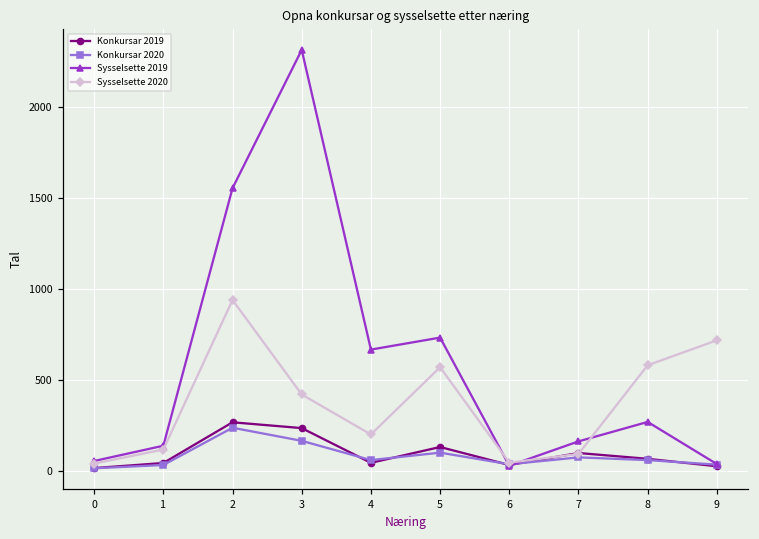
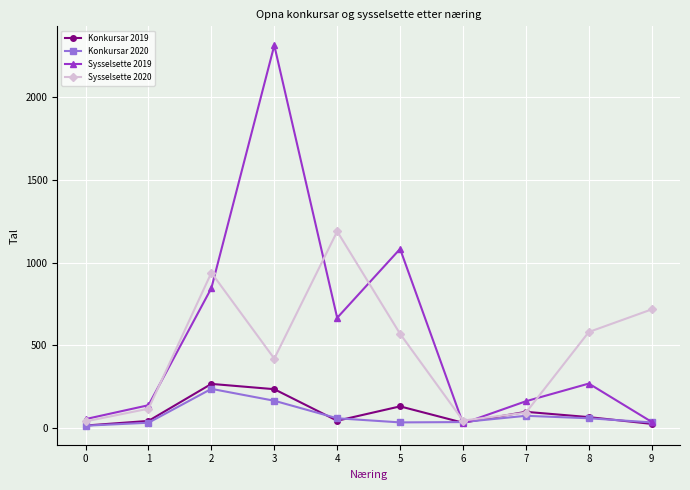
Sysselsette 2019, 2: 1550 -> 850
Sysselsette 2020, 4: 200 -> 1190
Konkursar 2020, 5: 100 -> 30
Sysselsette 2019, 5: 730 -> 1080
